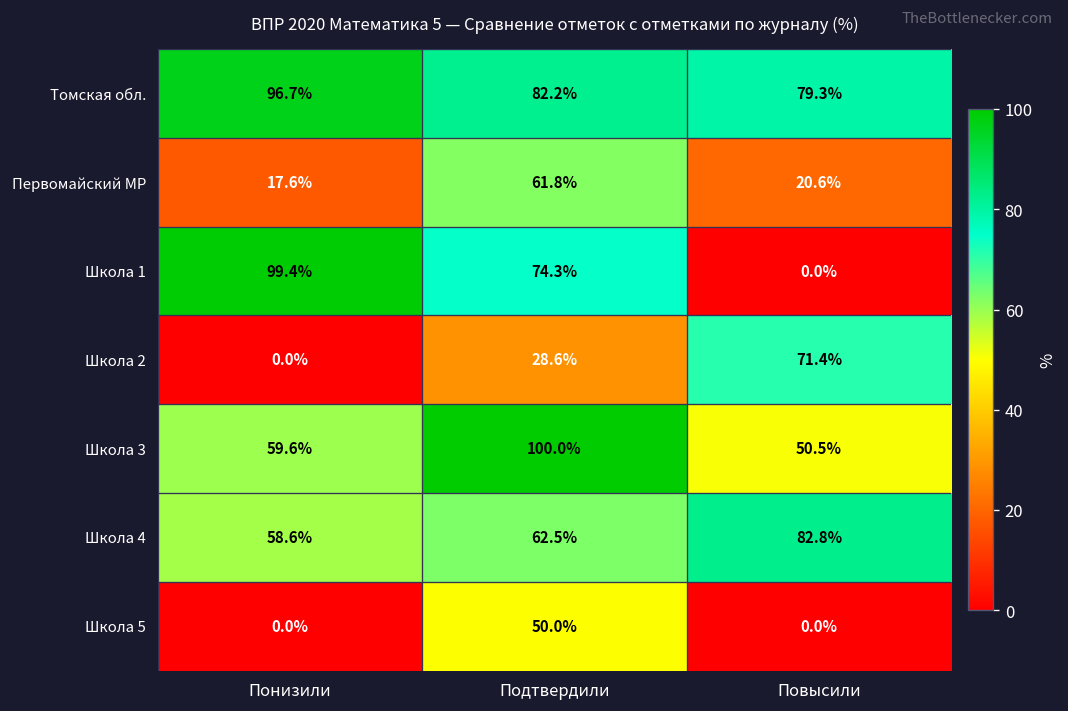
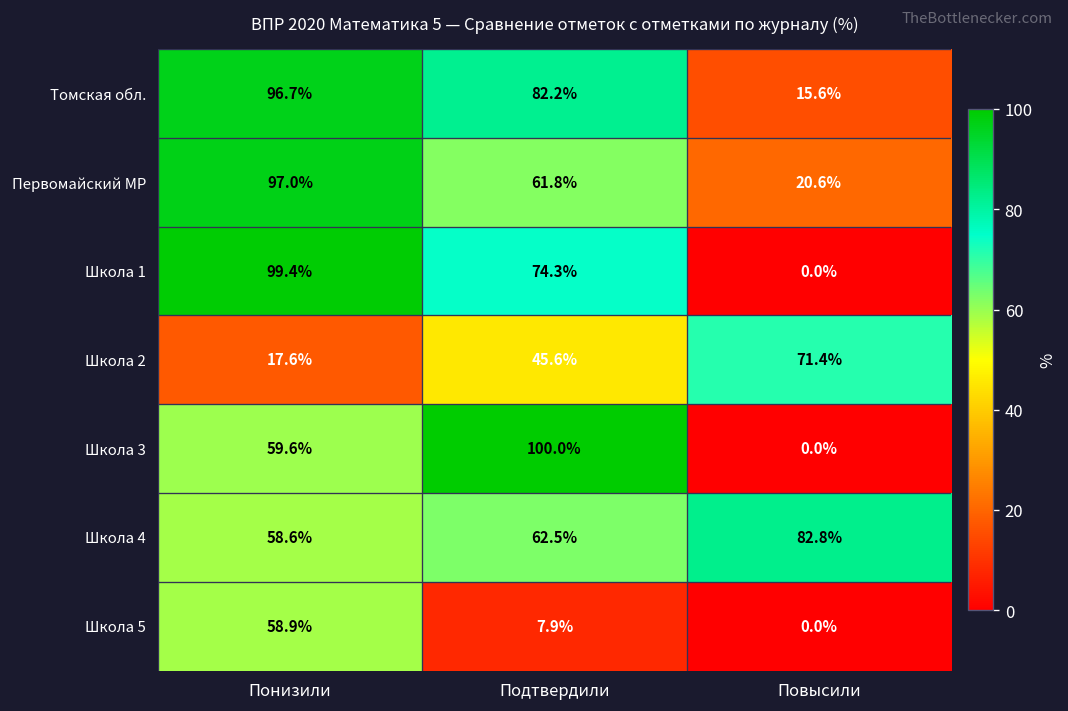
Томская обл., Повысили: 79.3% -> 15.6%
Первомайский МР, Понизили: 17.6% -> 97.0%
Школа 2, Понизили: 0.0% -> 17.6%
Школа 2, Подтвердили: 28.6% -> 45.6%
Школа 3, Повысили: 50.5% -> 0.0%
Школа 5, Понизили: 0.0% -> 58.9%
Школа 5, Подтвердили: 50.0% -> 7.9%
